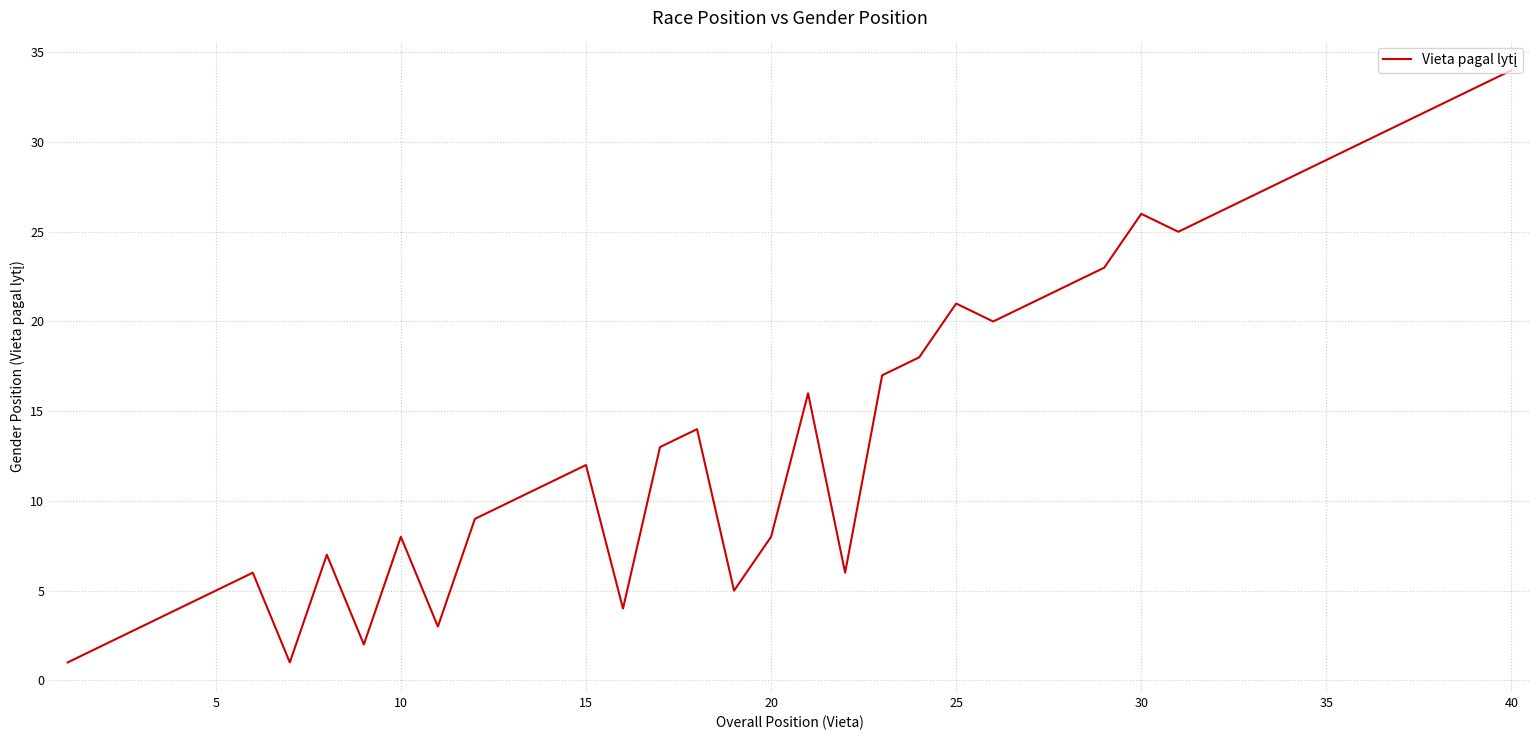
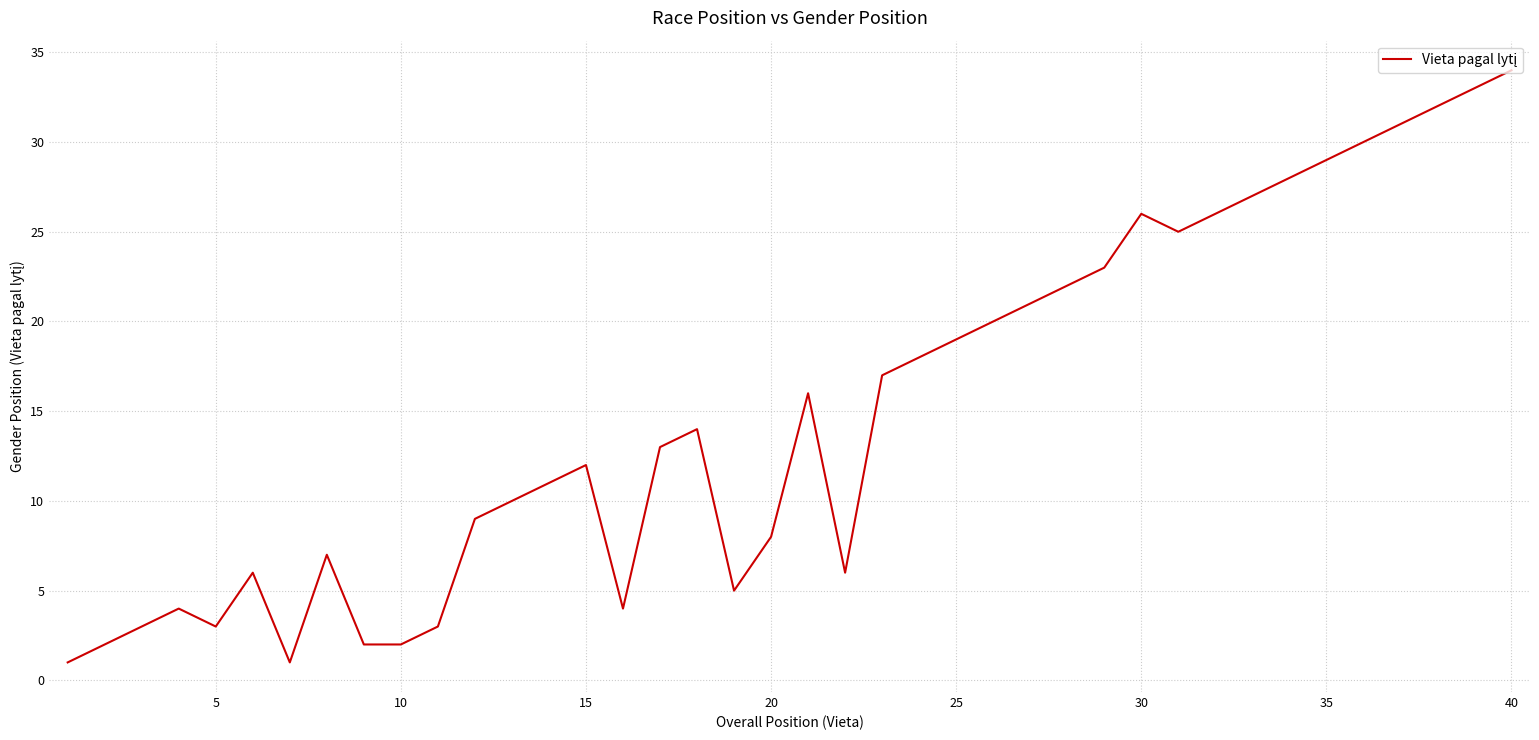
5: 5 -> 3
10: 8 -> 2
25: 21 -> 19
